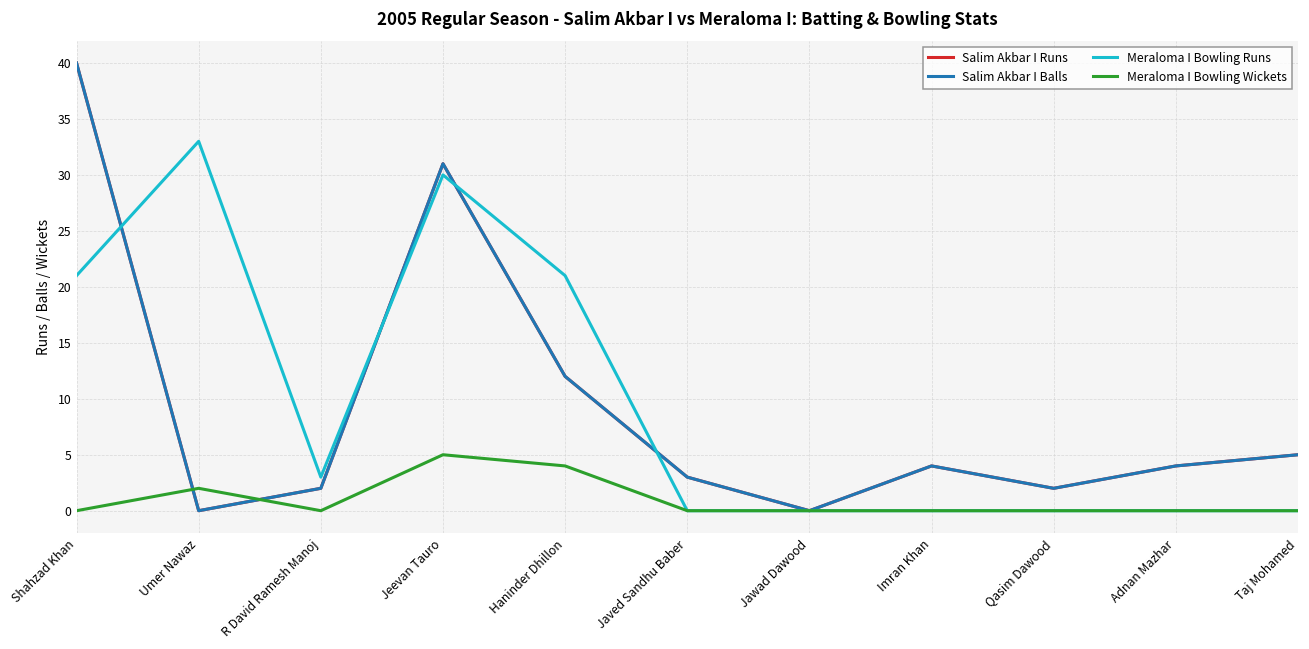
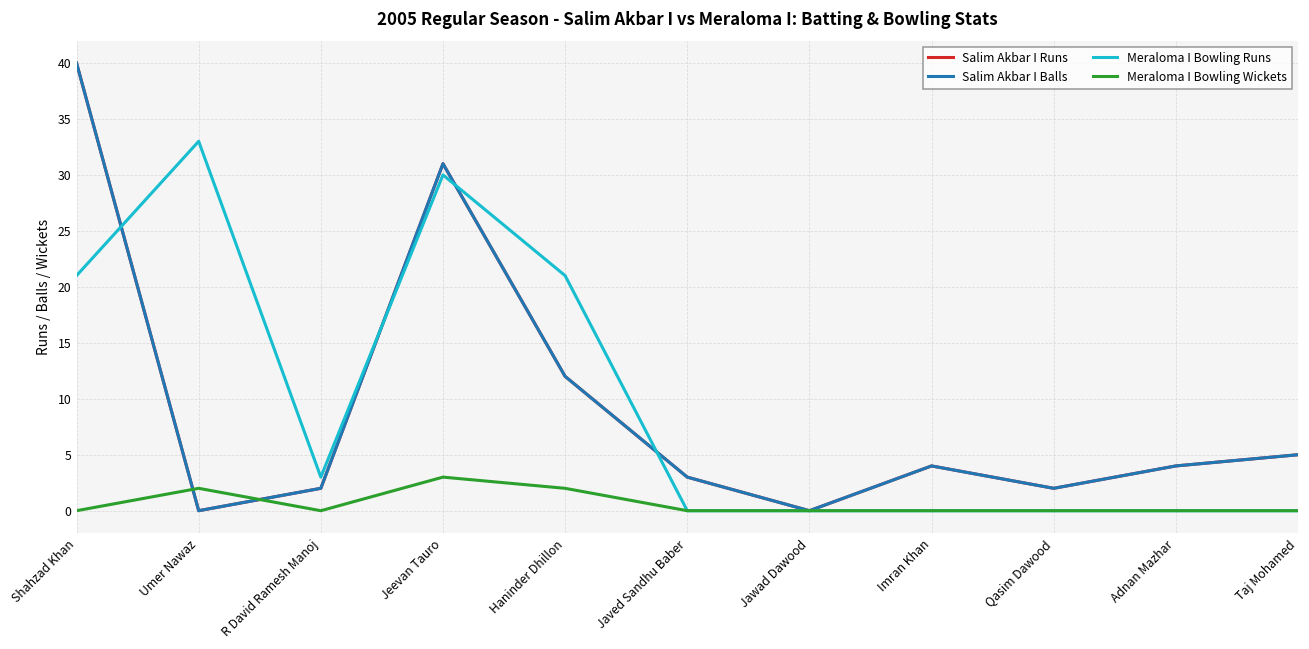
Meraloma I Bowling Wickets, Jeevan Tauro: 5 -> 3
Meraloma I Bowling Wickets, Haninder Dhillon: 4 -> 2
